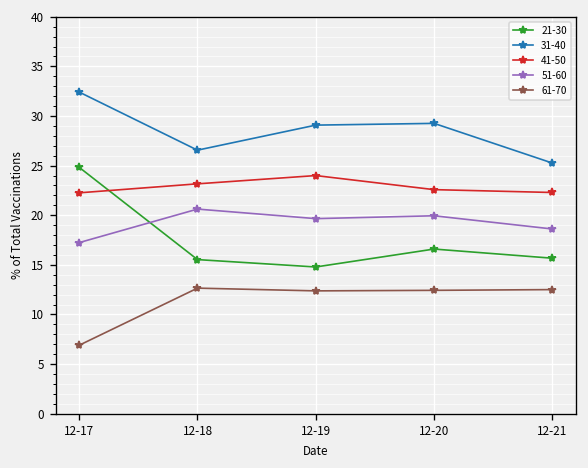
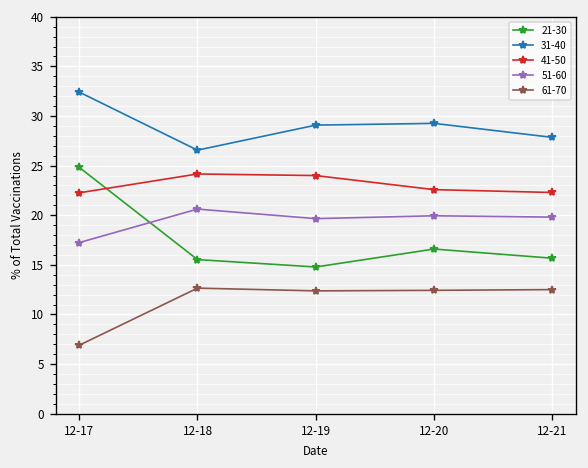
41-50, 12-18: 23 -> 24
31-40, 12-21: 25 -> 28
51-60, 12-21: 19 -> 20
